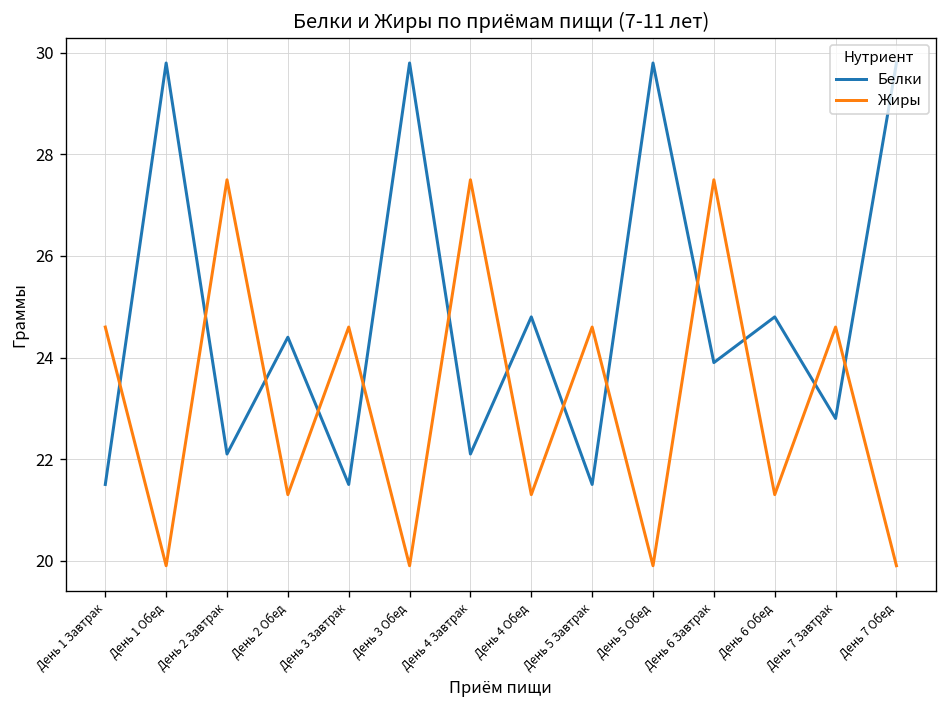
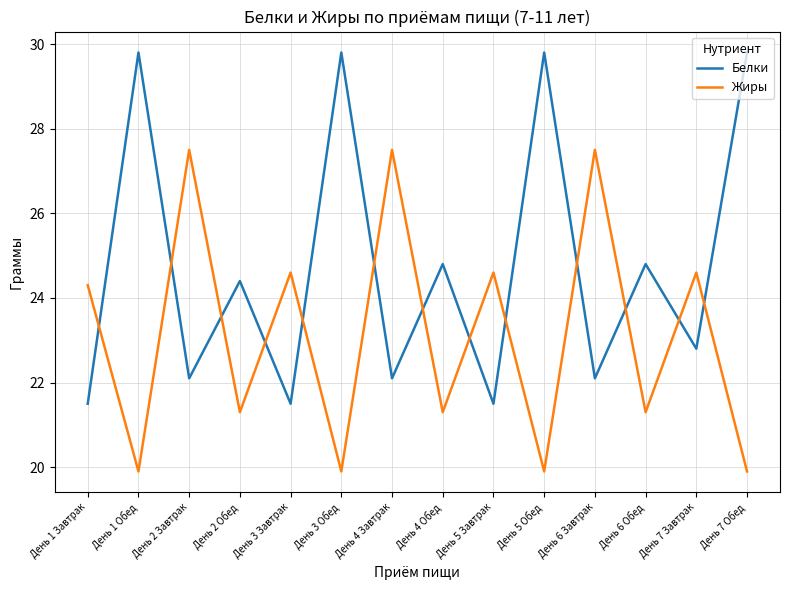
Жиры, День 1 Завтрак: 24.6 -> 24.3
Белки, День 6 Завтрак: 23.9 -> 22.1
